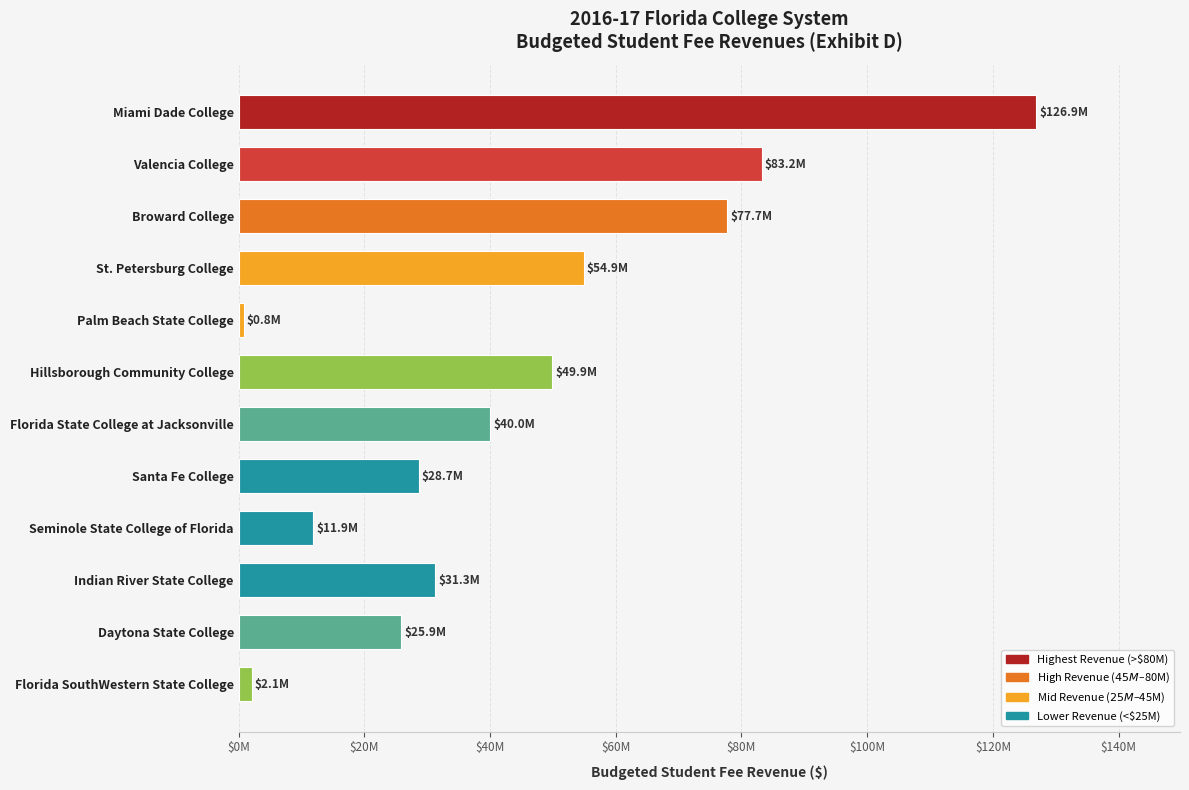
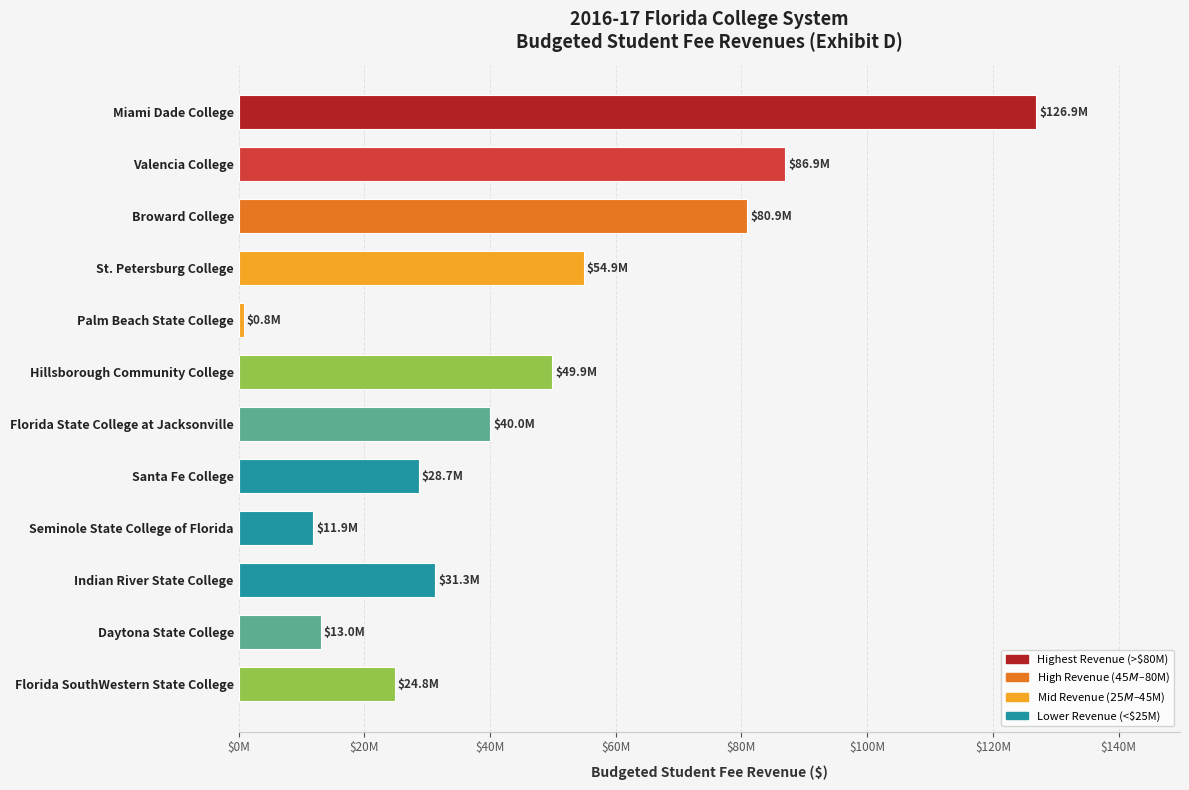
Valencia College: $83.2M -> $86.9M
Broward College: $77.7M -> $80.9M
Daytona State College: $25.9M -> $13.0M
Florida SouthWestern State College: $2.1M -> $24.8M
